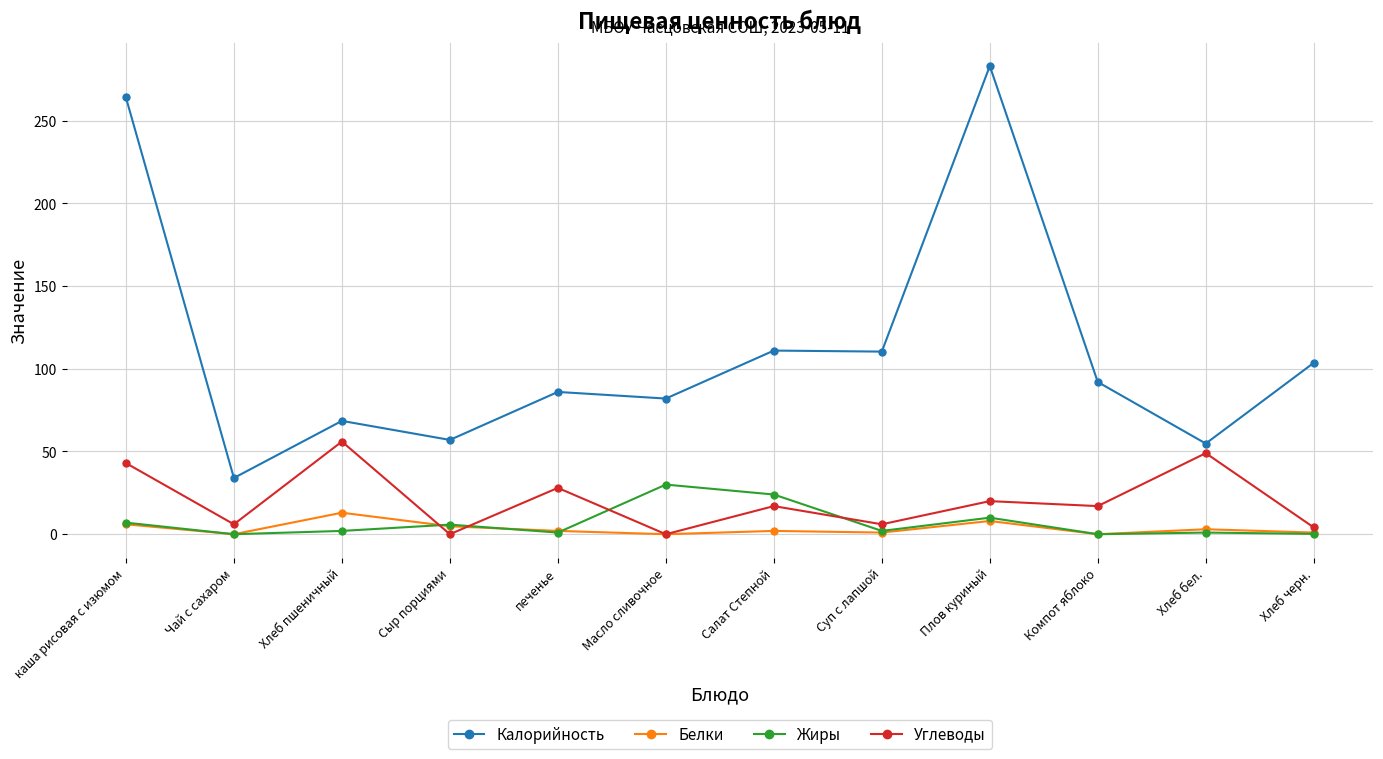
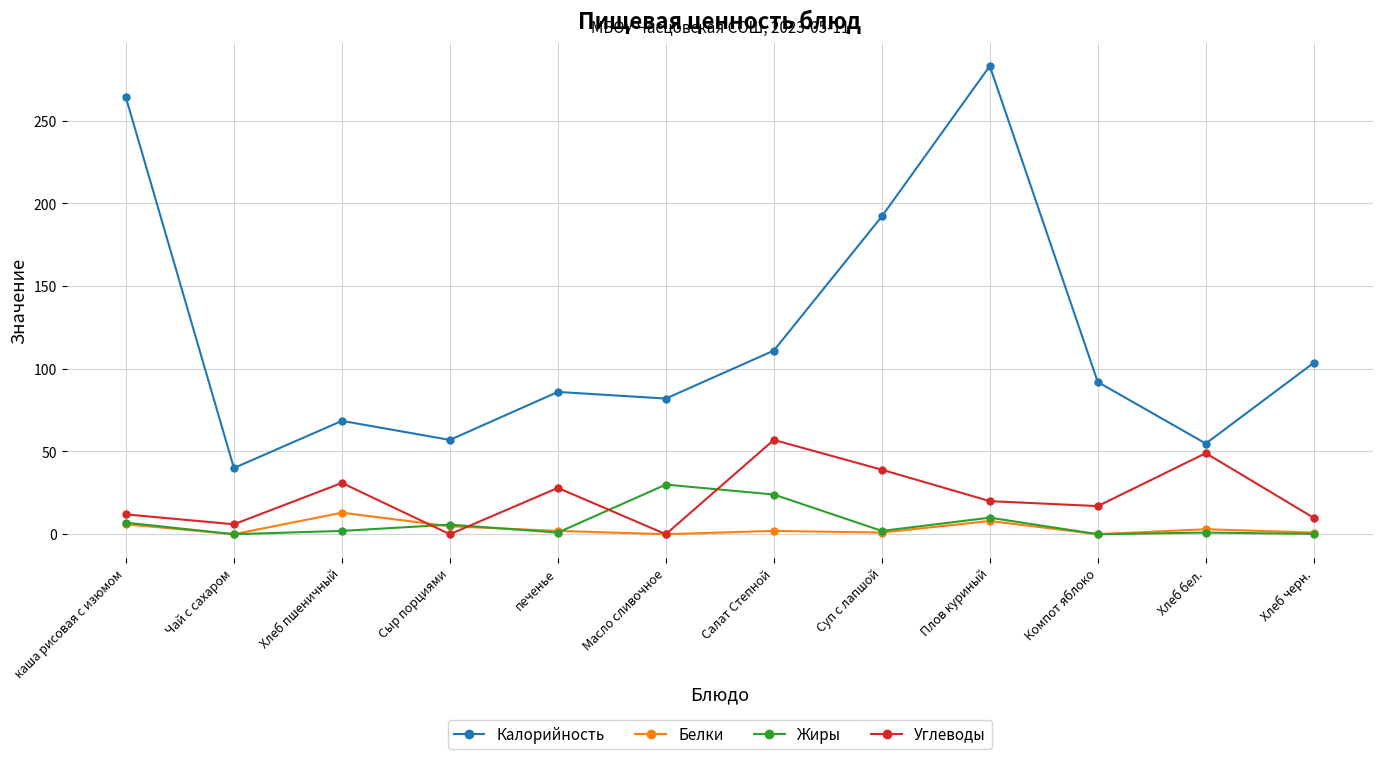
Углеводы, каша рисовая с изюмом: 43 -> 12
Калорийность, Чай с сахаром: 34 -> 40
Углеводы, Хлеб пшеничный: 56 -> 31
Углеводы, Салат Степной: 17 -> 57
Калорийность, Суп с лапшой: 110 -> 192
Углеводы, Суп с лапшой: 6 -> 39
Углеводы, Хлеб черн.: 4 -> 10
